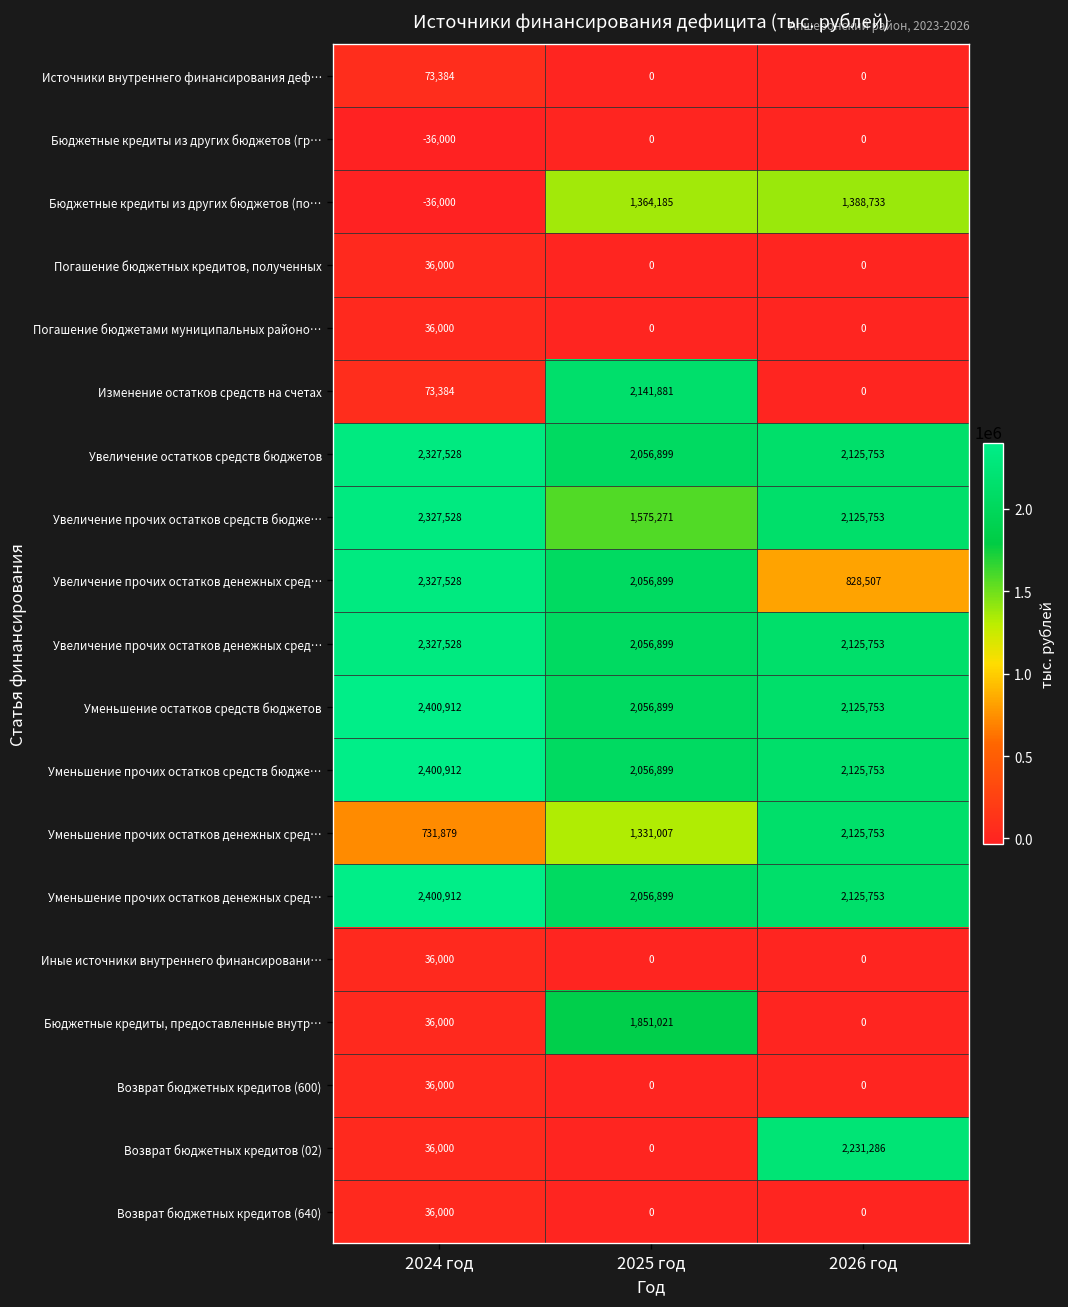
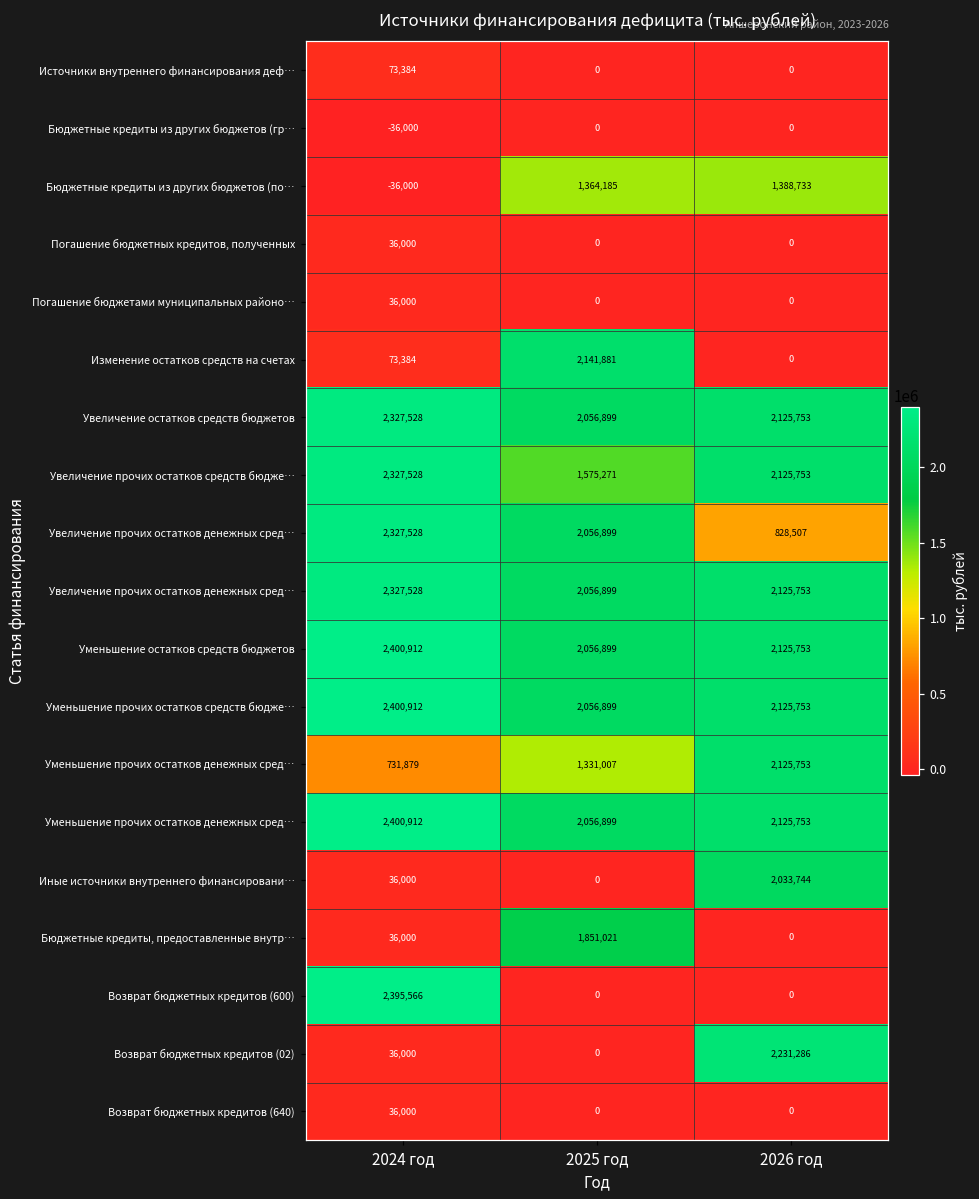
Иные источники внутреннего финансировани…, 2026 год: 0 -> 2,033,744
Возврат бюджетных кредитов (600), 2024 год: 36,000 -> 2,395,566
